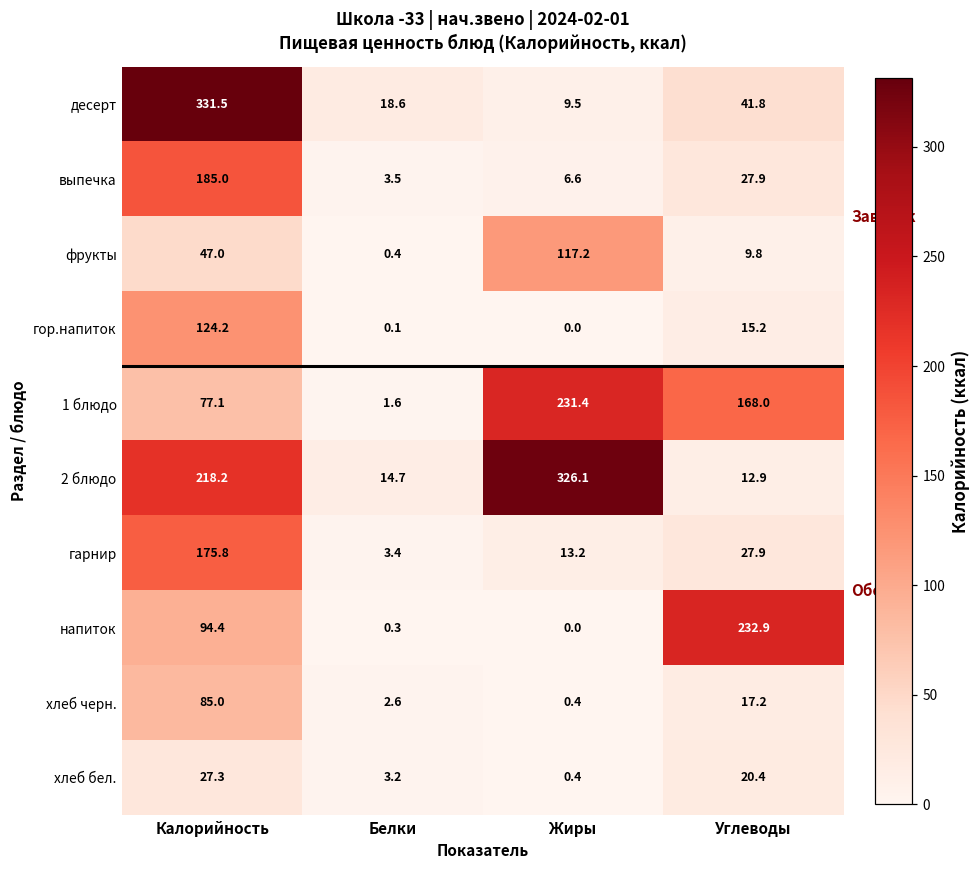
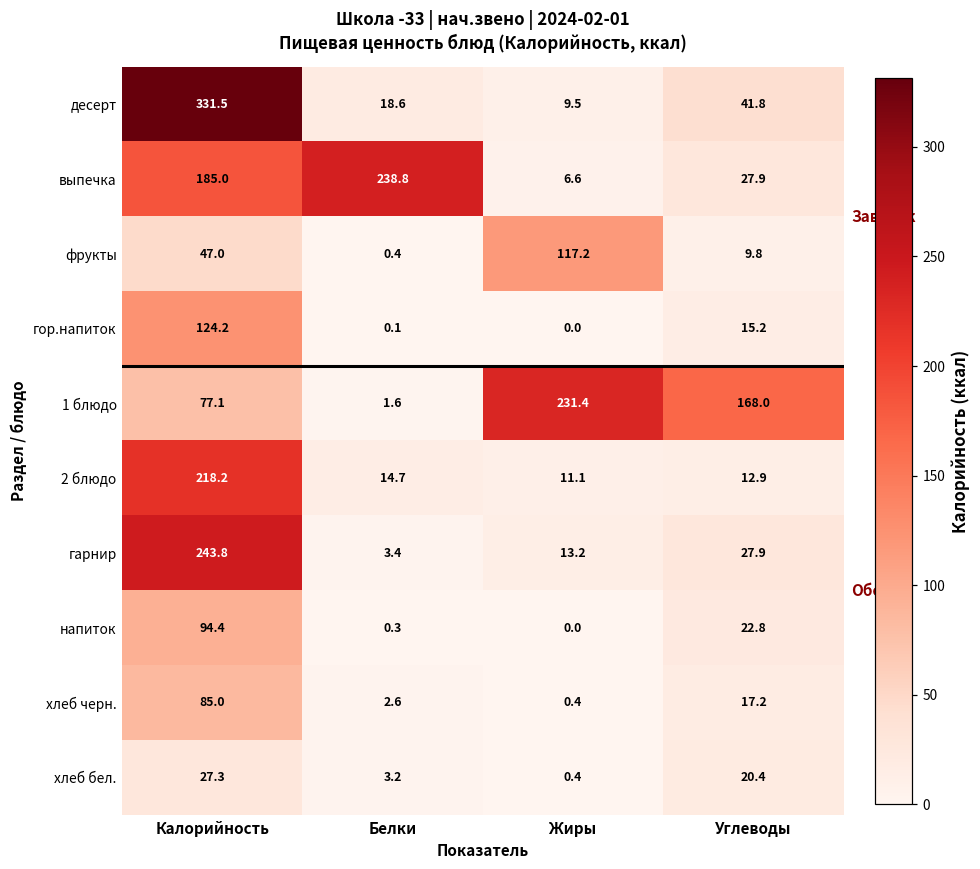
выпечка, Белки: 3.5 -> 238.8
2 блюдо, Жиры: 326.1 -> 11.1
гарнир, Калорийность: 175.8 -> 243.8
напиток, Углеводы: 232.9 -> 22.8
